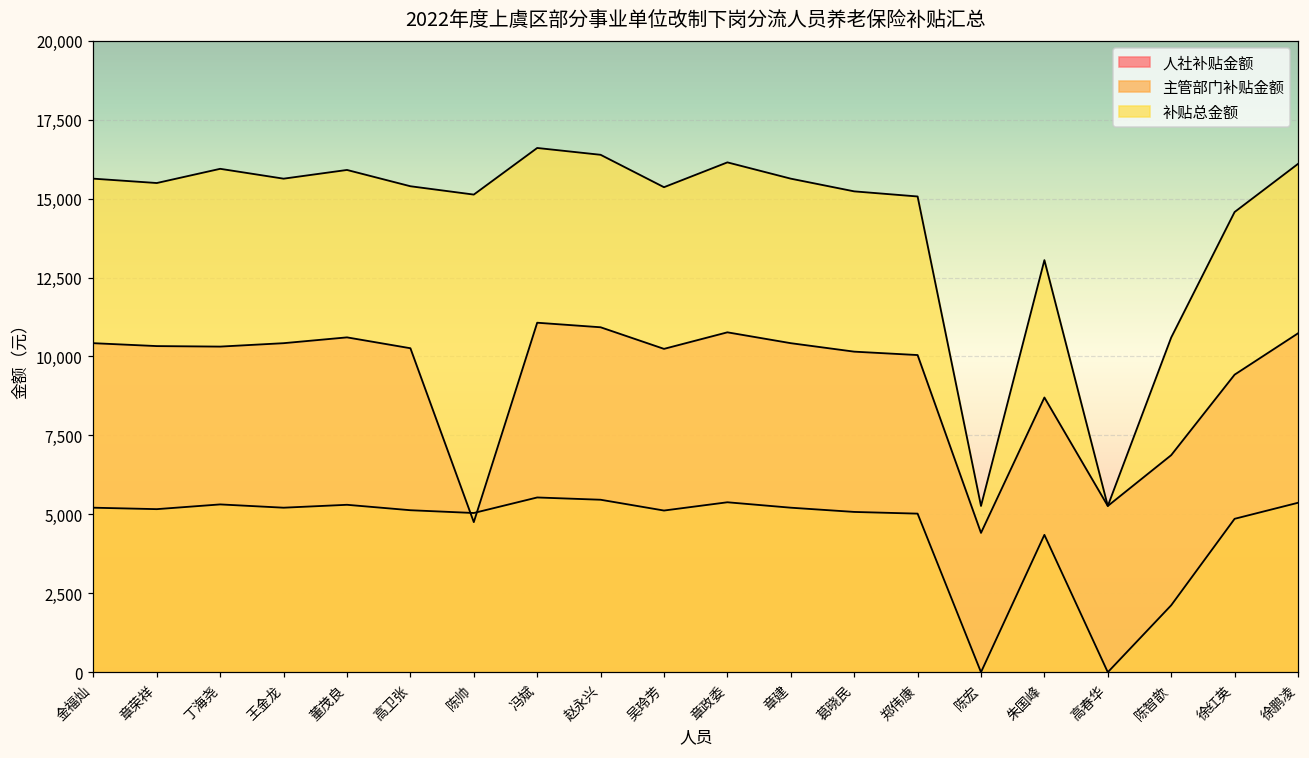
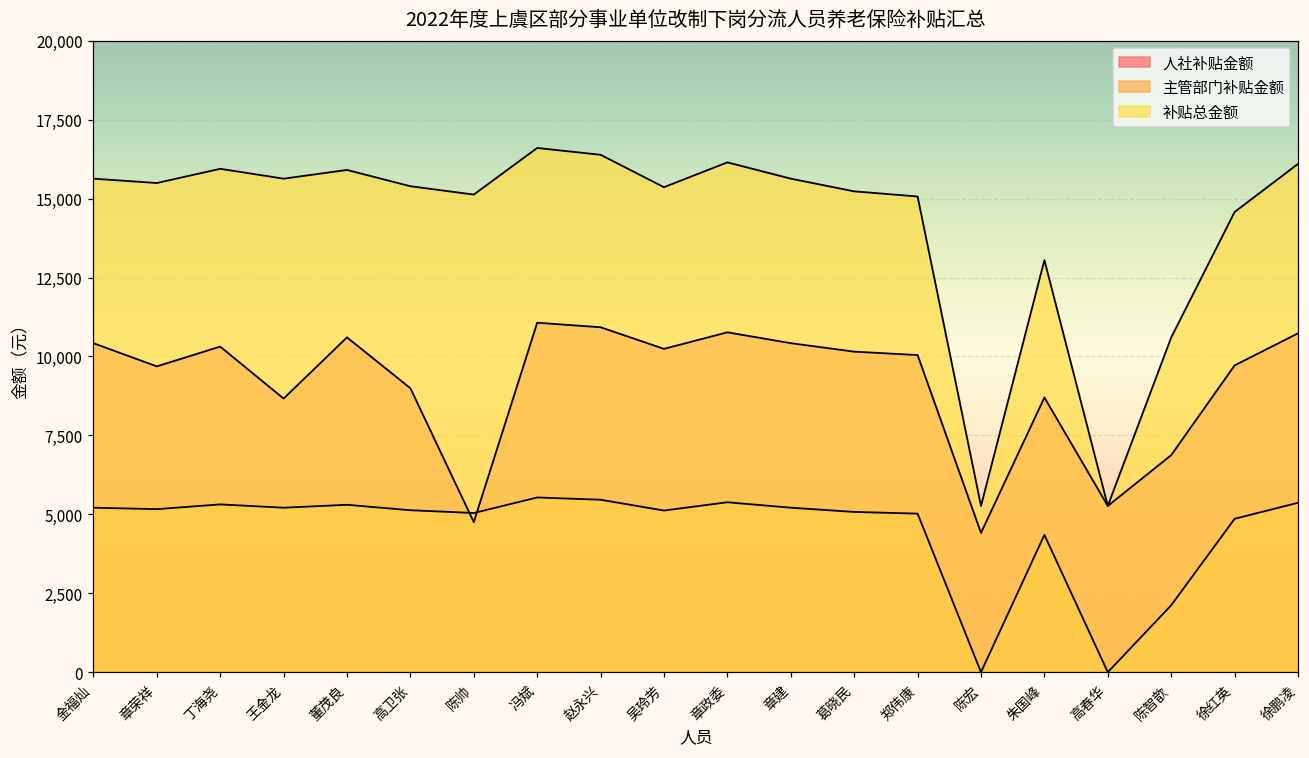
人社补贴金额, 章荣祥: 10,300 -> 9,700
人社补贴金额, 王金龙: 10,400 -> 8,700
人社补贴金额, 高卫张: 10,300 -> 9,000
人社补贴金额, 徐红英: 9,400 -> 9,700
